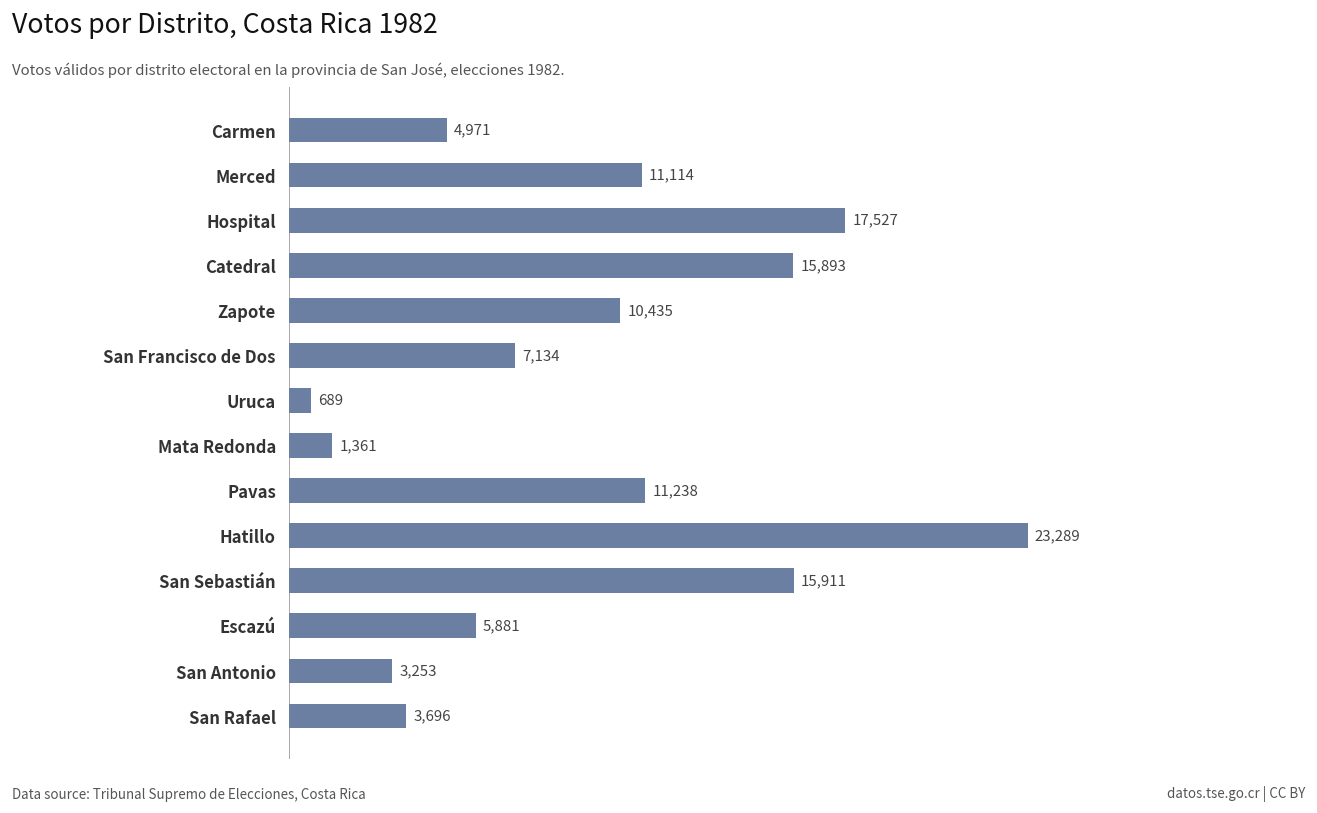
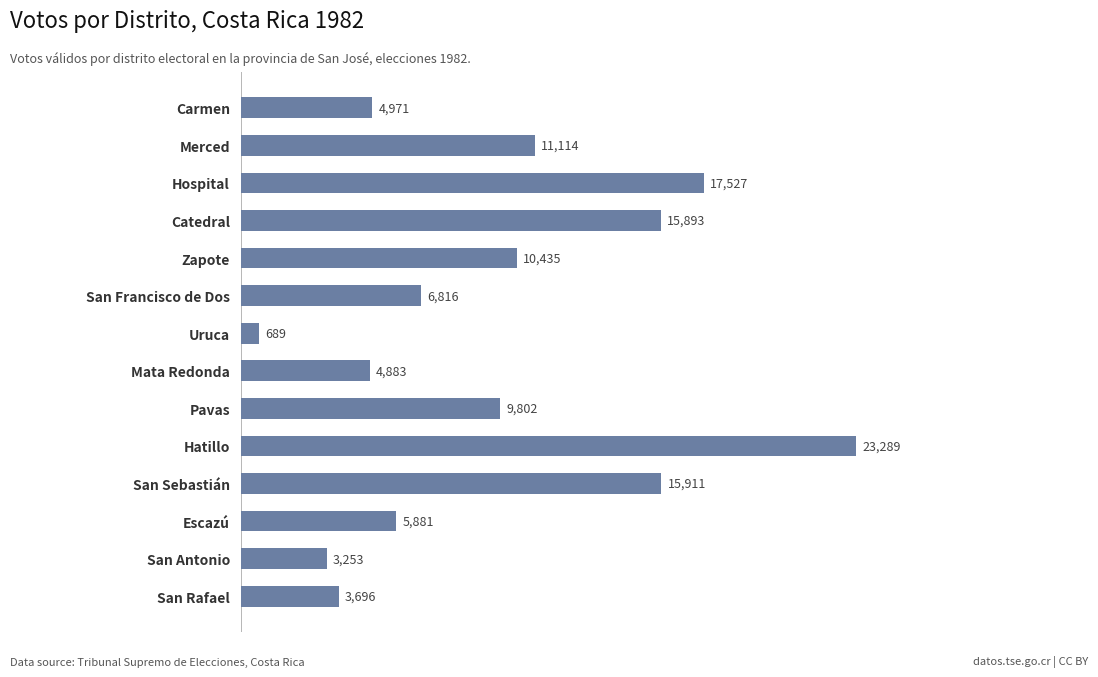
San Francisco de Dos: 7,134 -> 6,816
Mata Redonda: 1,361 -> 4,883
Pavas: 11,238 -> 9,802
